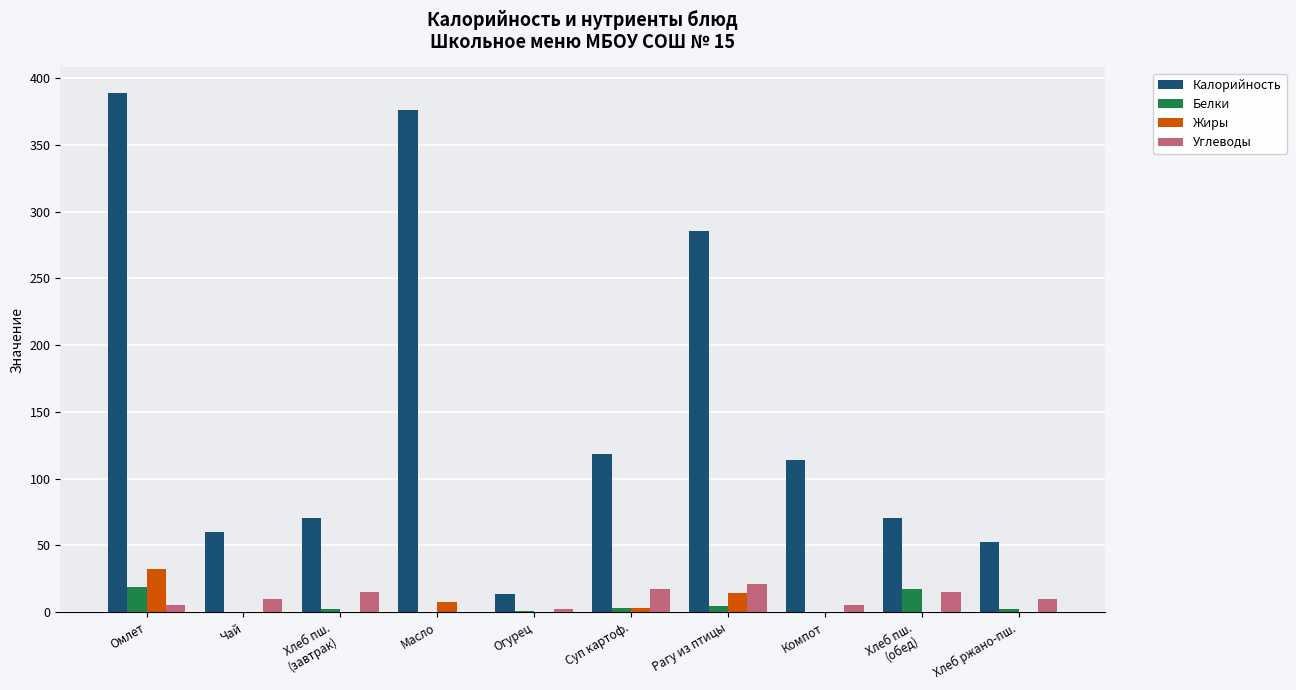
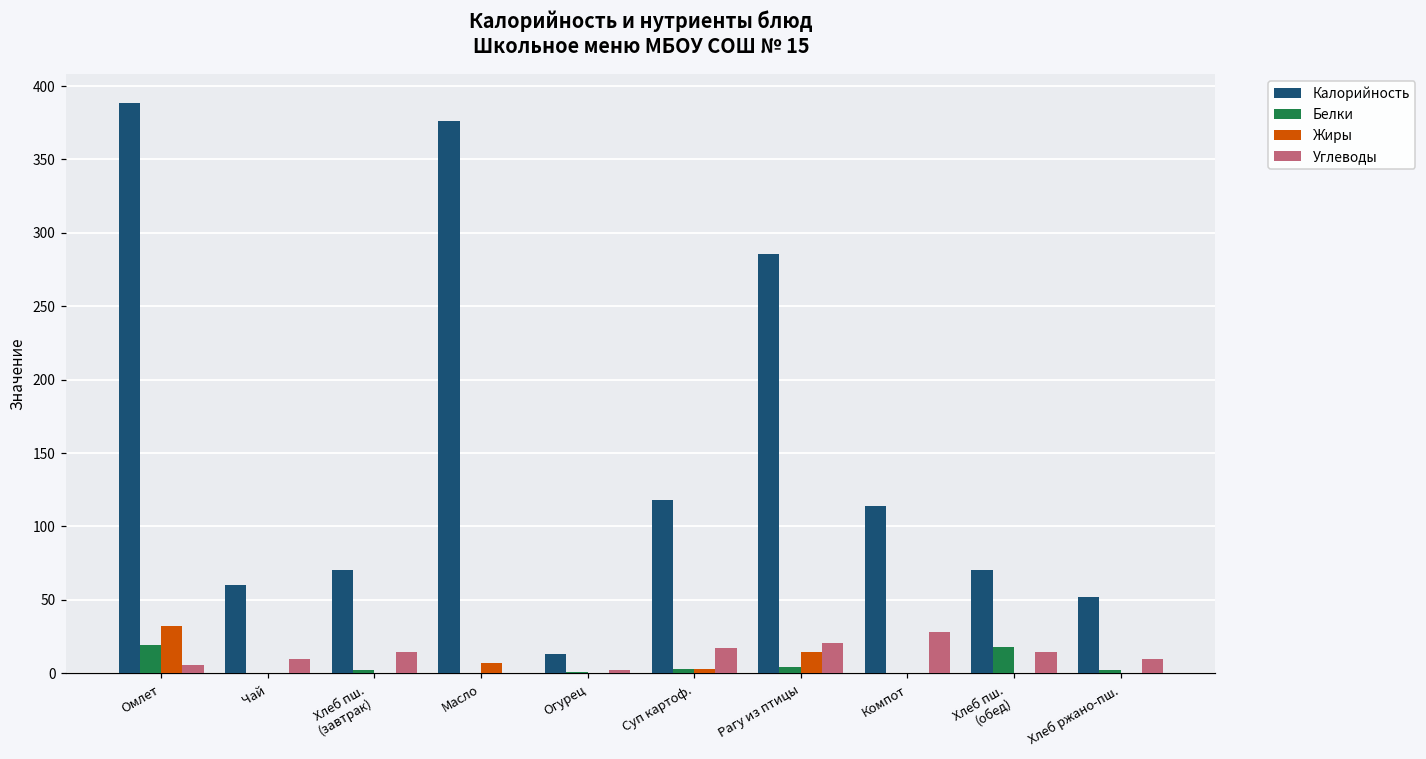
Углеводы, Компот: 5 -> 28
